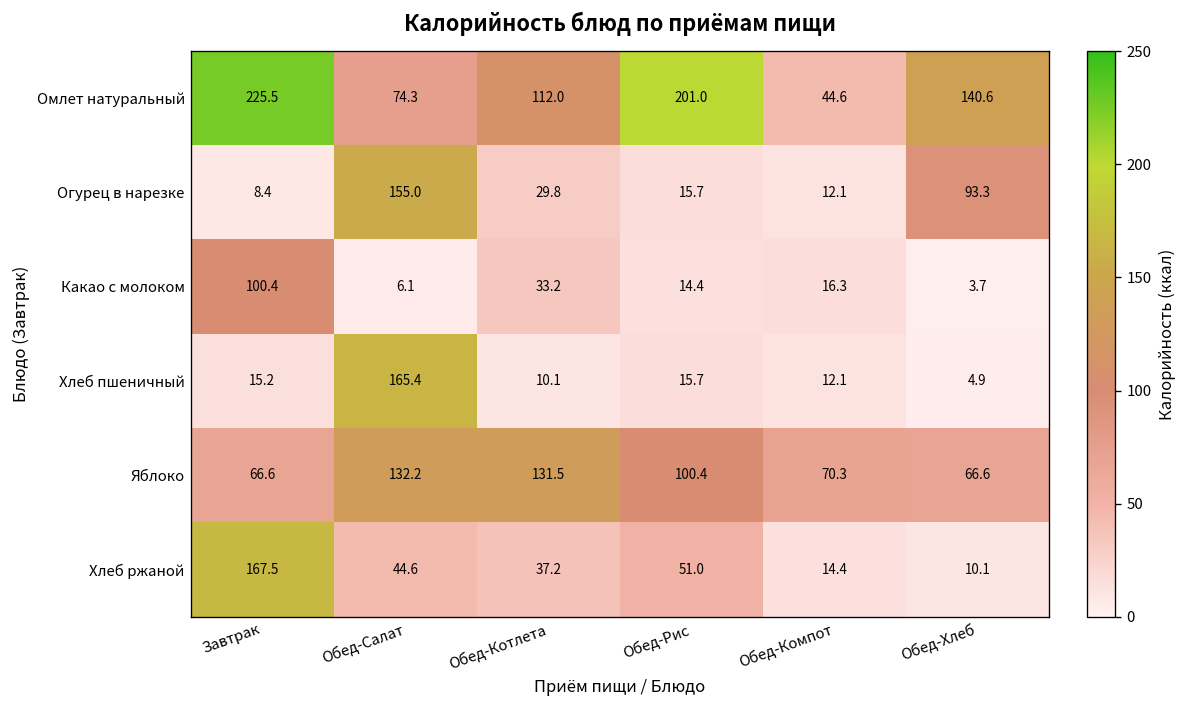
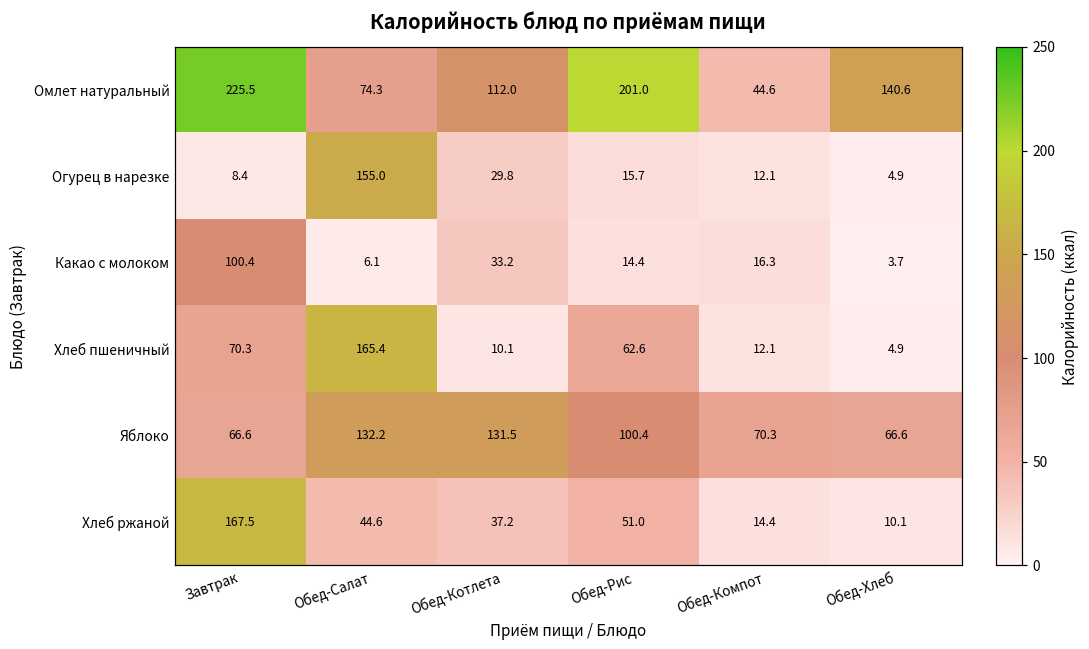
Огурец в нарезке, Обед-Хлеб: 93.3 -> 4.9
Хлеб пшеничный, Завтрак: 15.2 -> 70.3
Хлеб пшеничный, Обед-Рис: 15.7 -> 62.6
